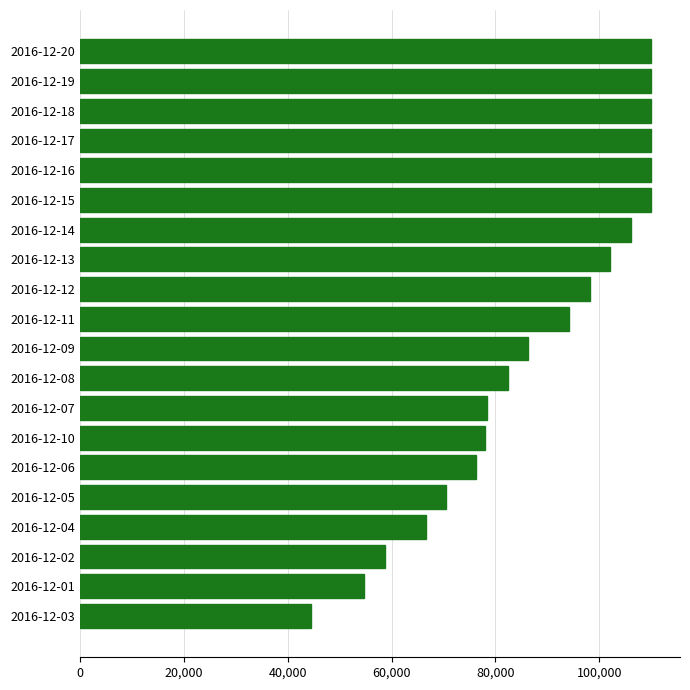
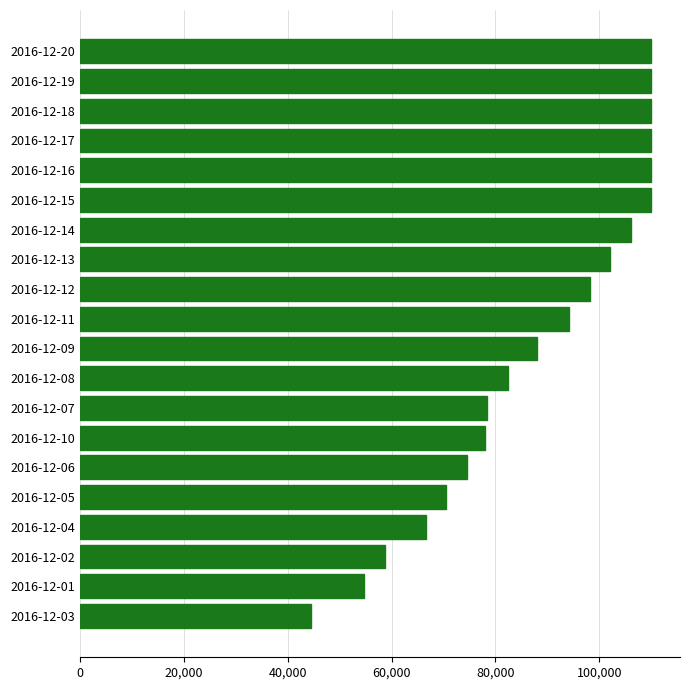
2016-12-09: 86,000 -> 88,000
2016-12-06: 76,000 -> 75,000
